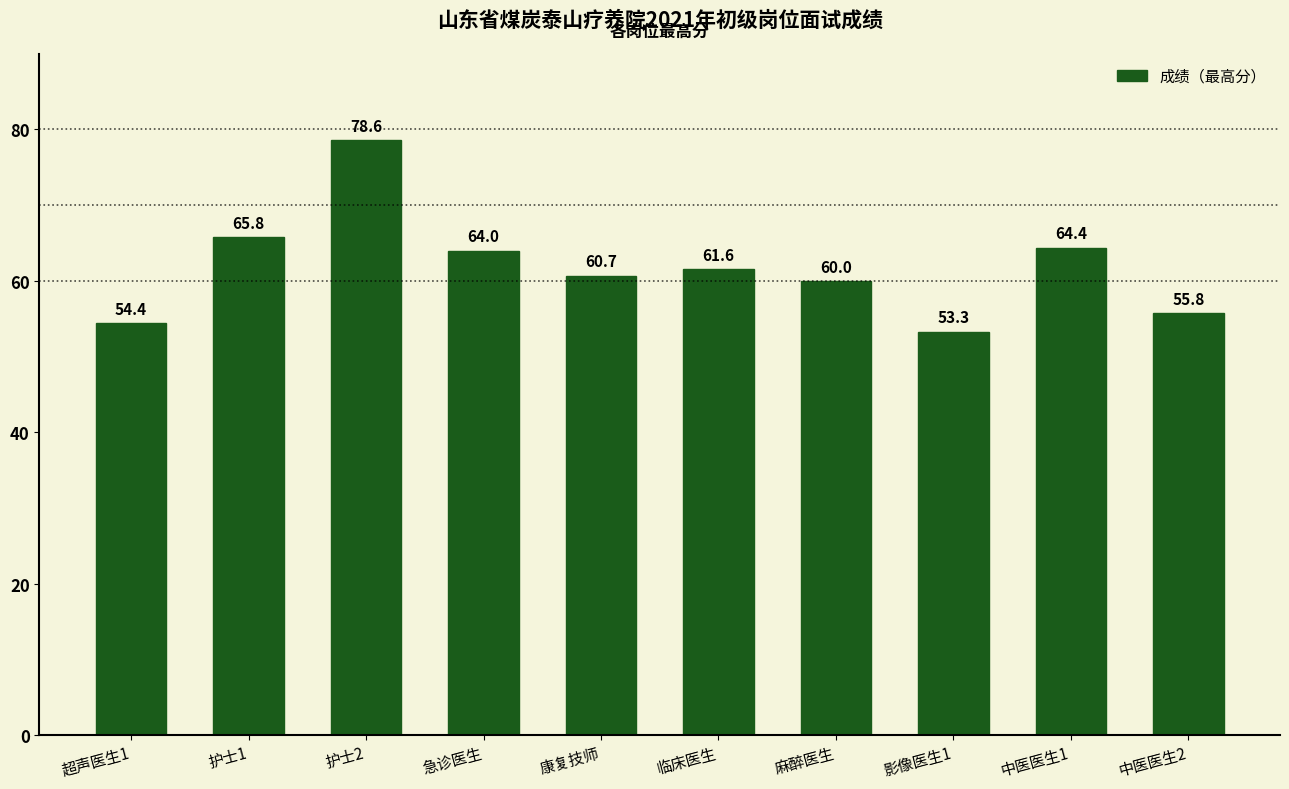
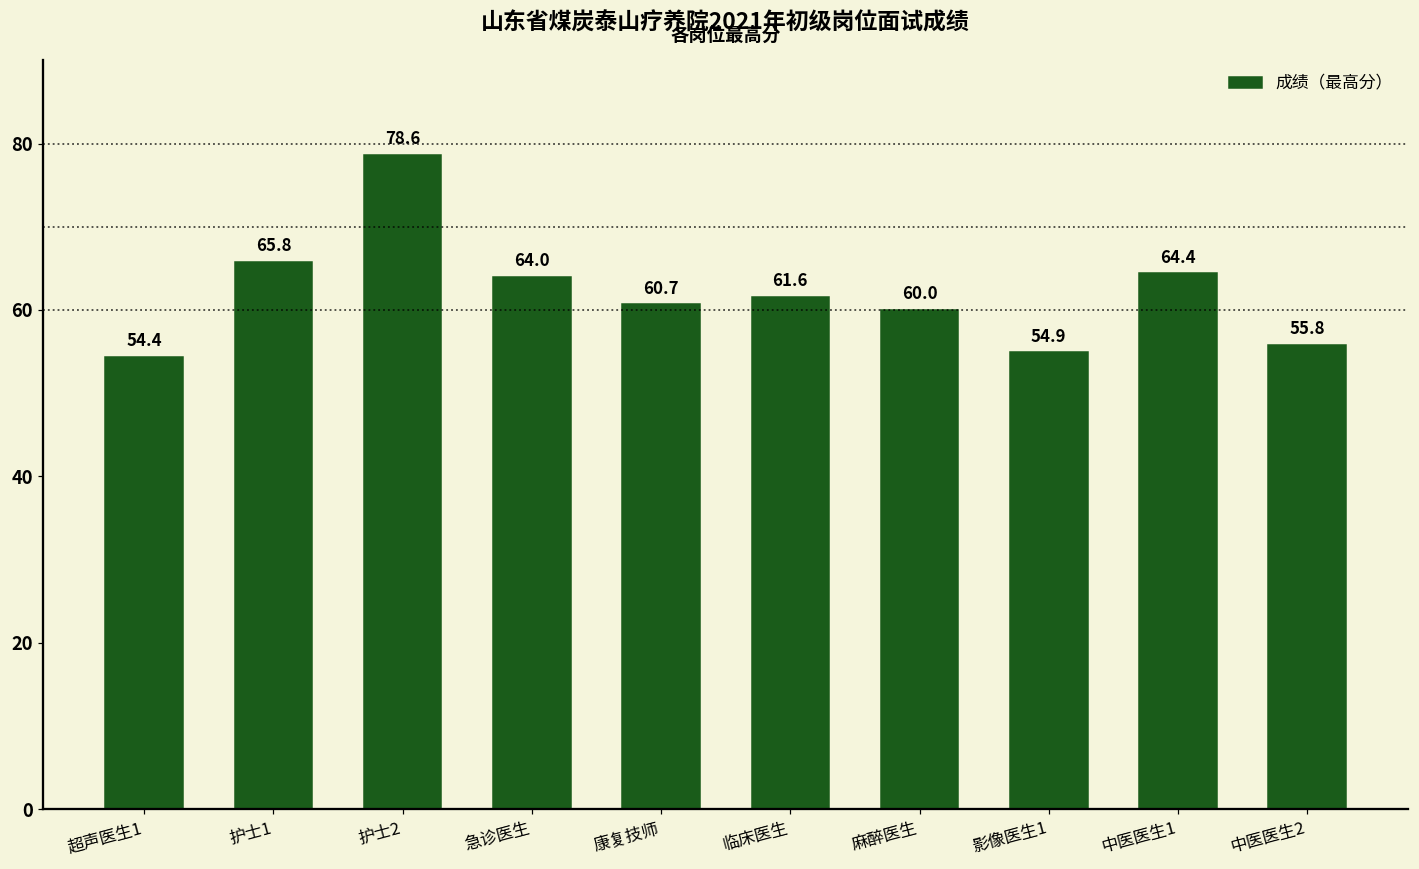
影像医生1: 53.3 -> 54.9
